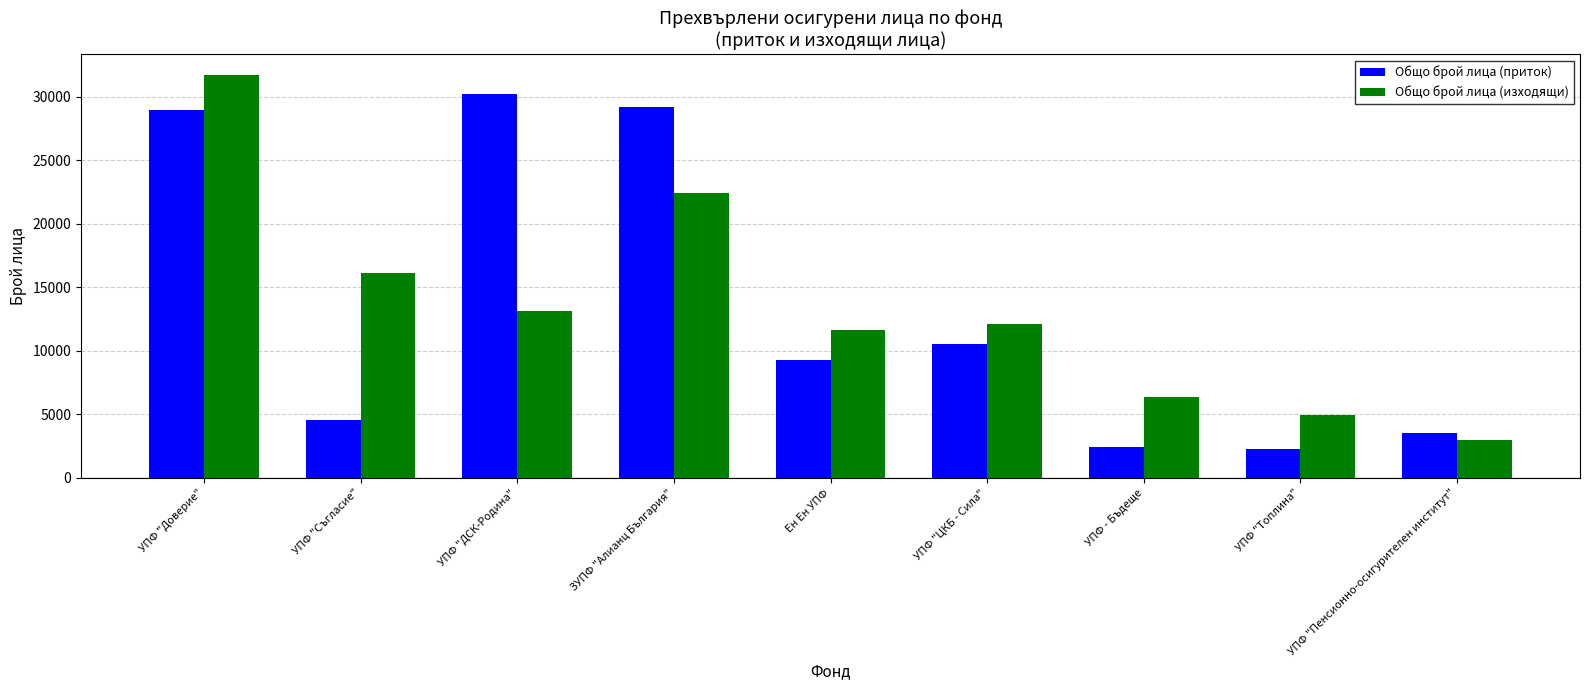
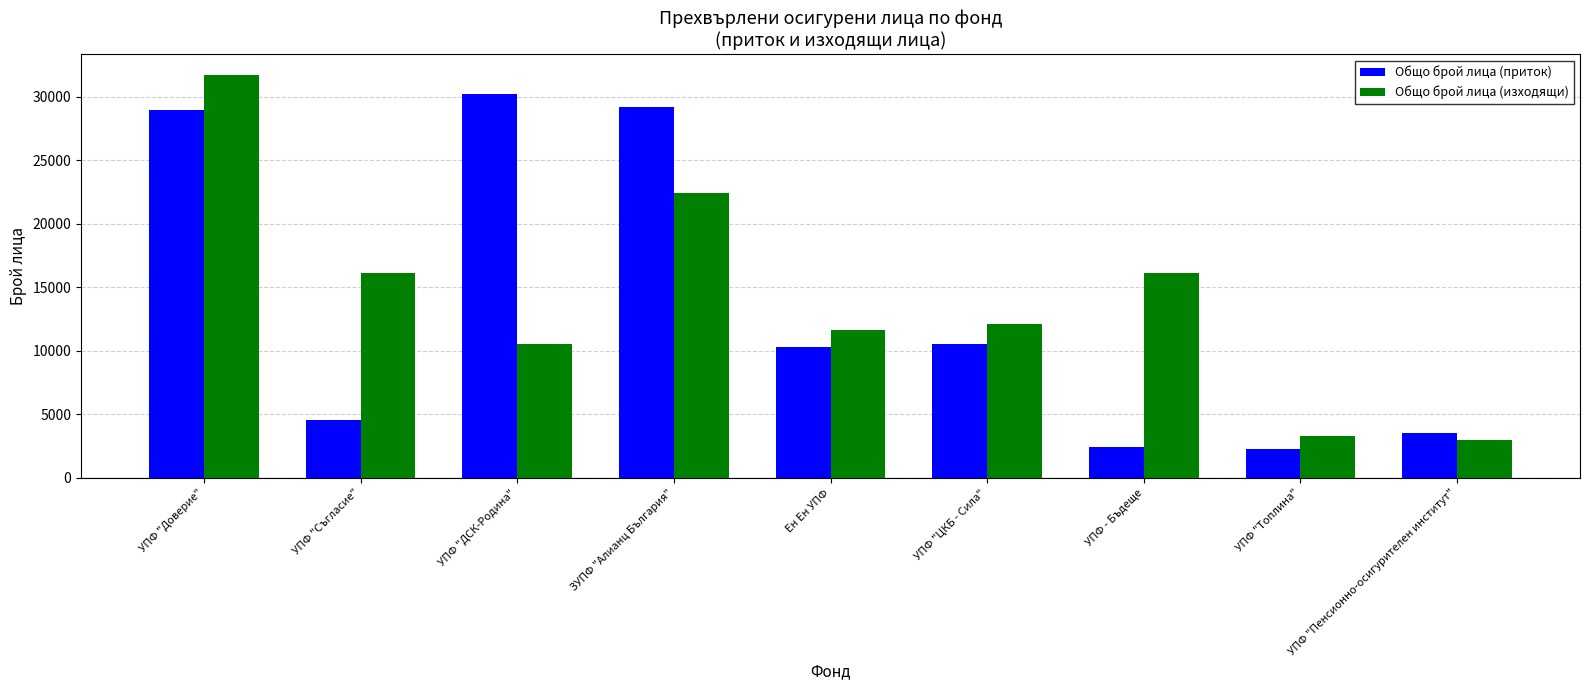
Общо брой лица (изходящи), УПФ "ДСК-Родина": 13200 -> 10600
Общо брой лица (приток), Ен Ен УПФ: 9200 -> 10300
Общо брой лица (изходящи), УПФ - Бъдеще: 6400 -> 16100
Общо брой лица (изходящи), УПФ "Топлина": 4900 -> 3300
